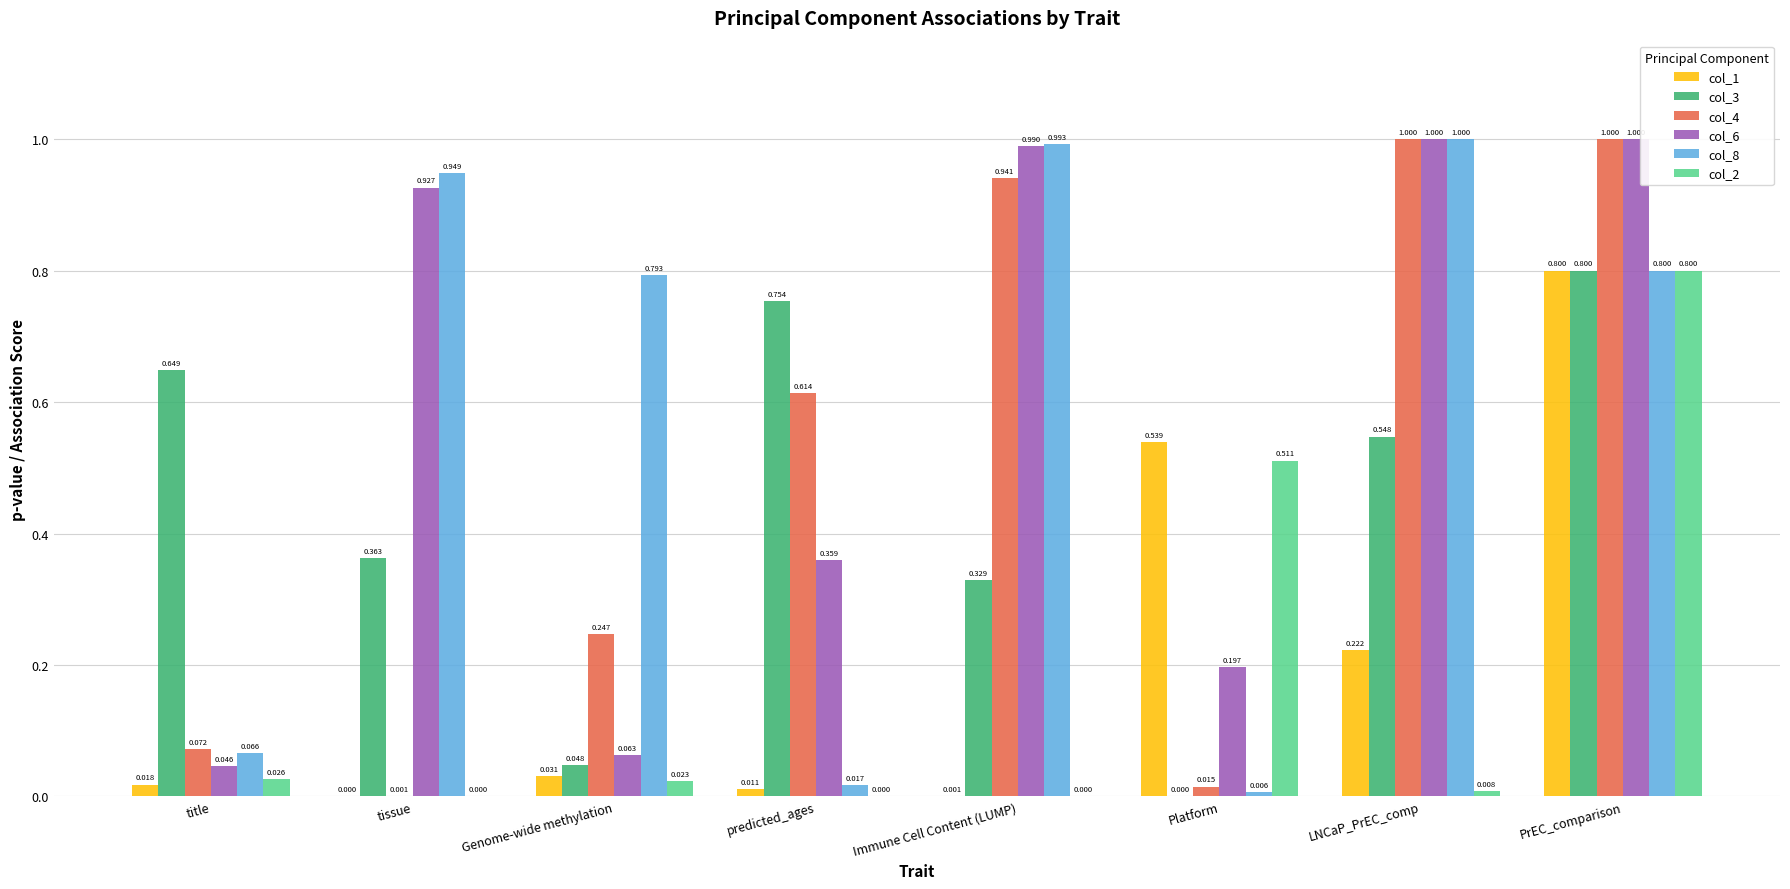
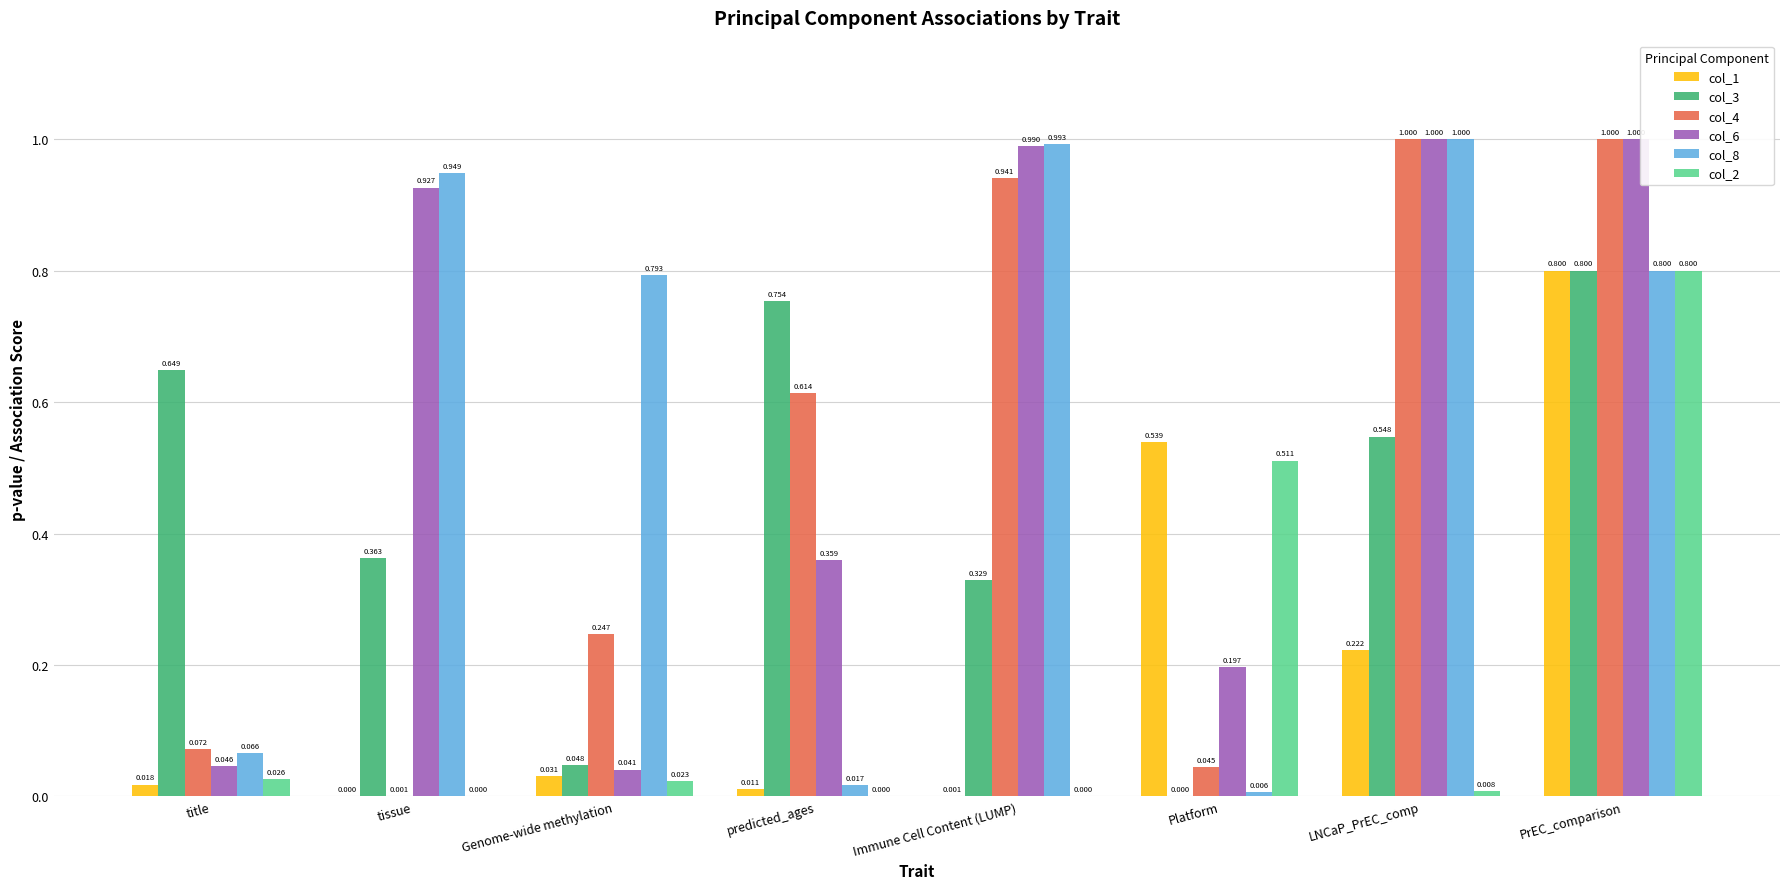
col_6, Genome-wide methylation: 0.063 -> 0.041
col_4, Platform: 0.015 -> 0.045
